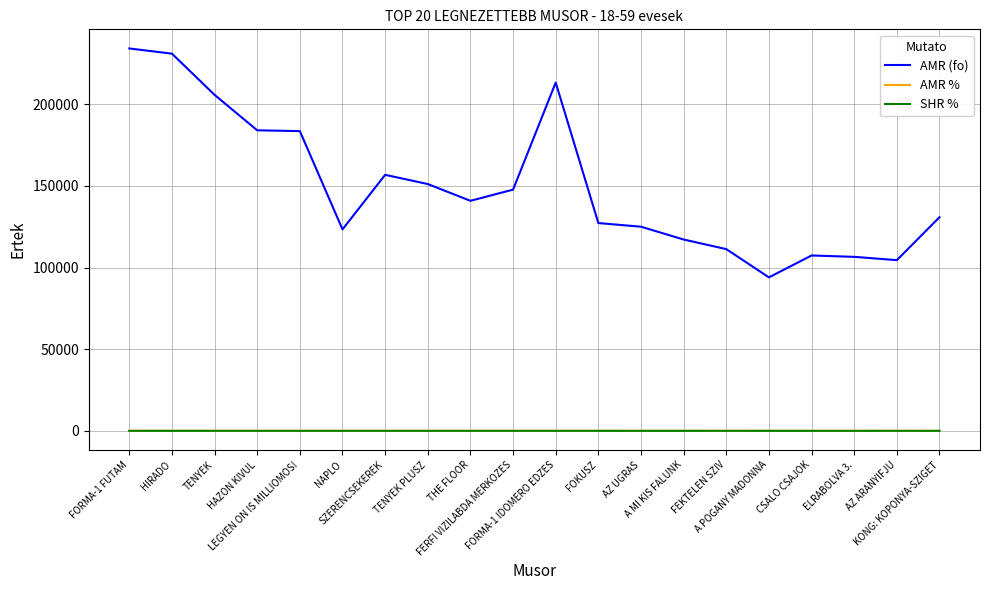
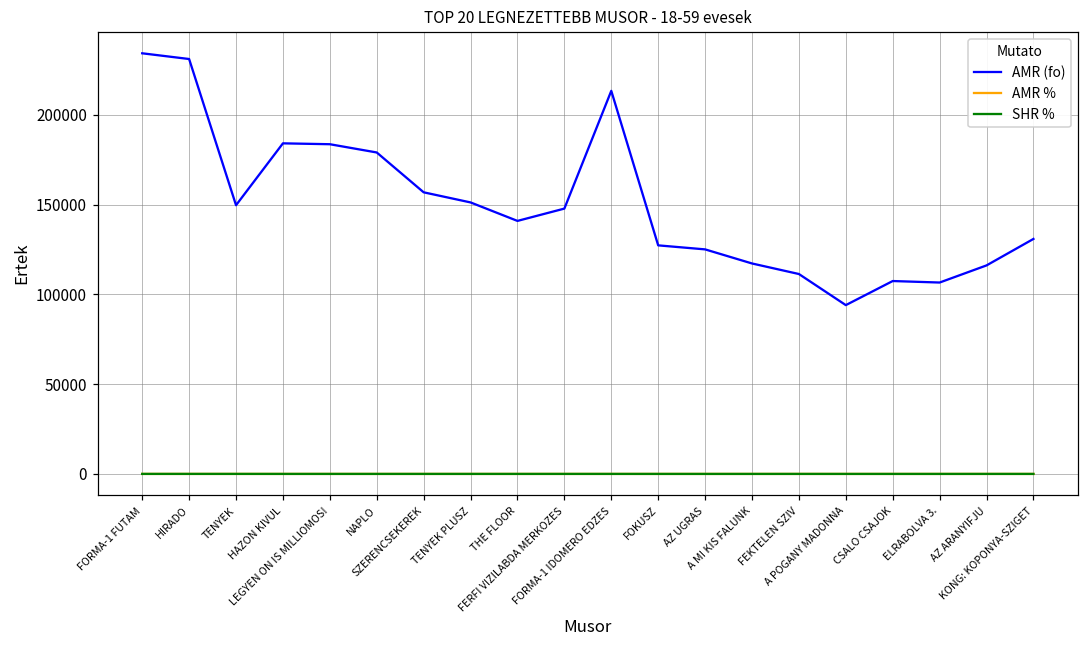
AMR (fo), TENYEK: 206000 -> 150000
AMR (fo), NAPLO: 123000 -> 179000
AMR (fo), AZ ARANYIFJU: 105000 -> 116000
